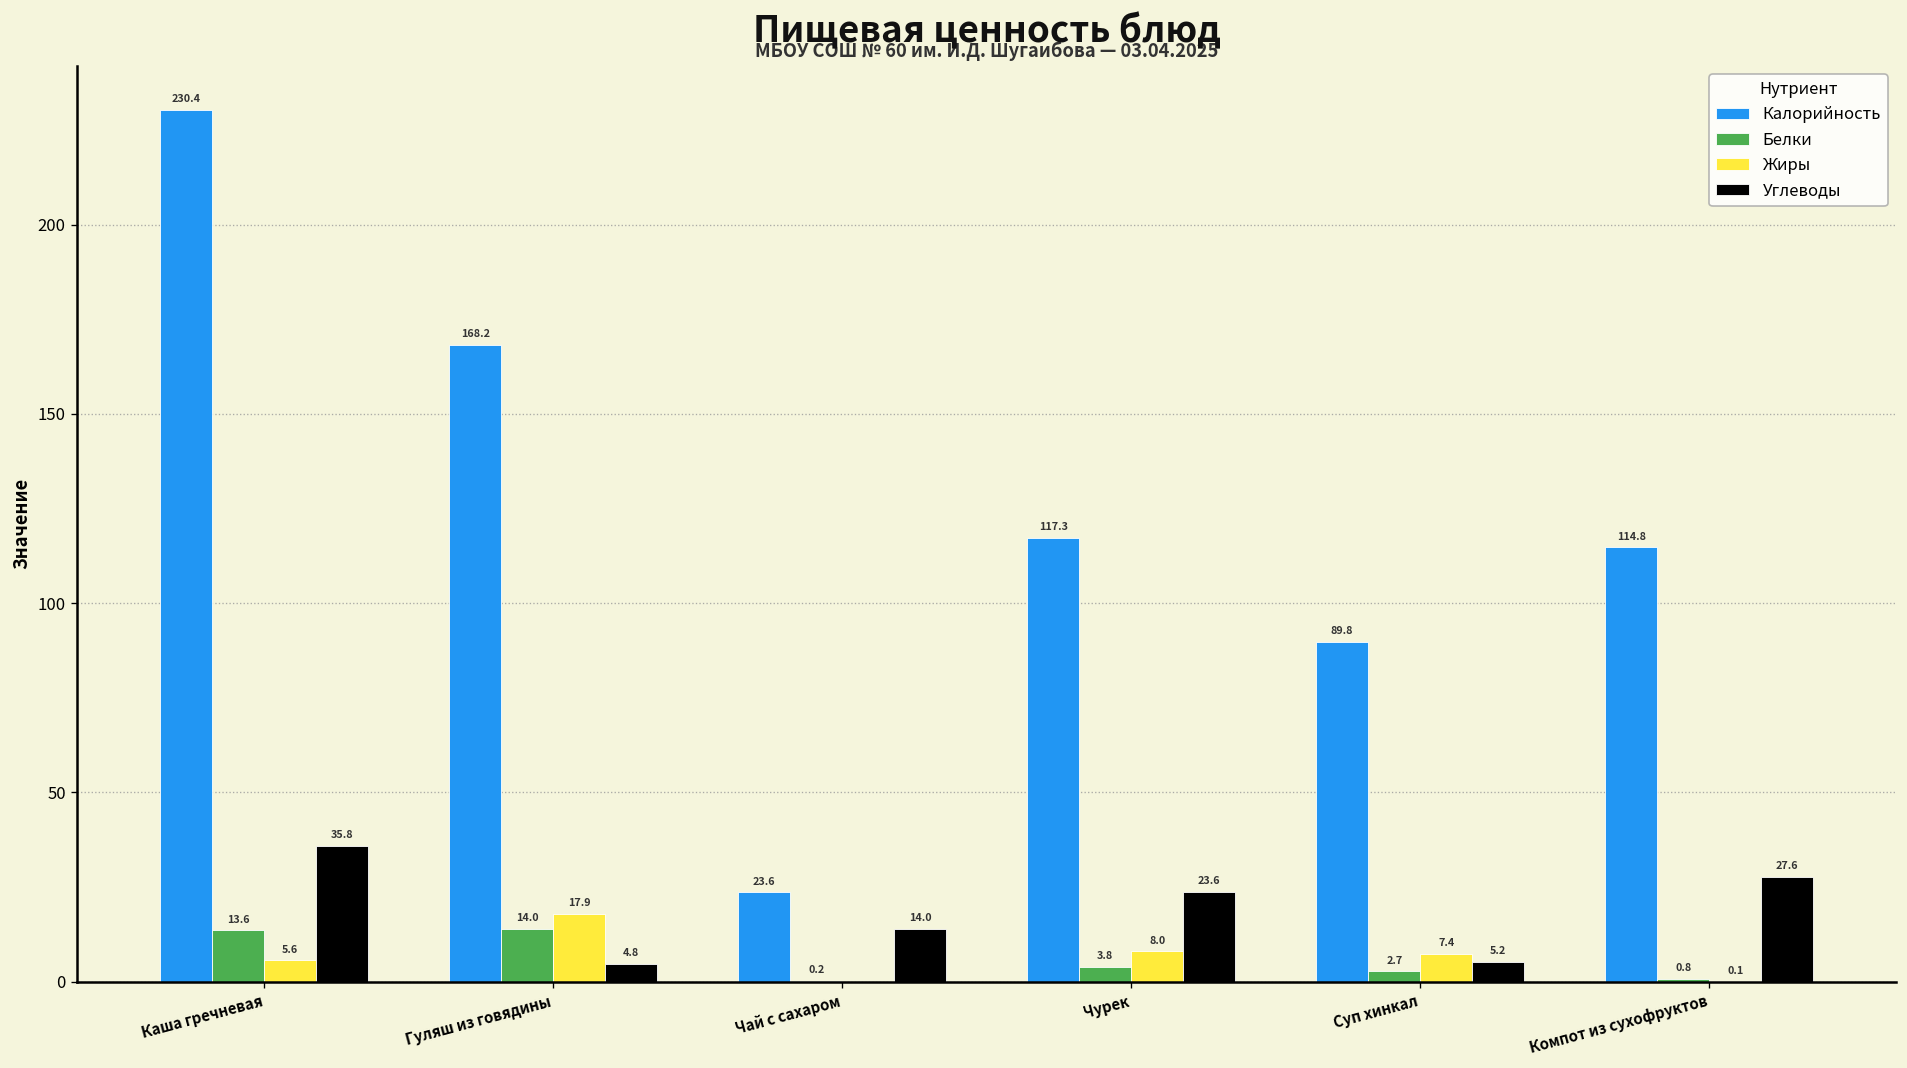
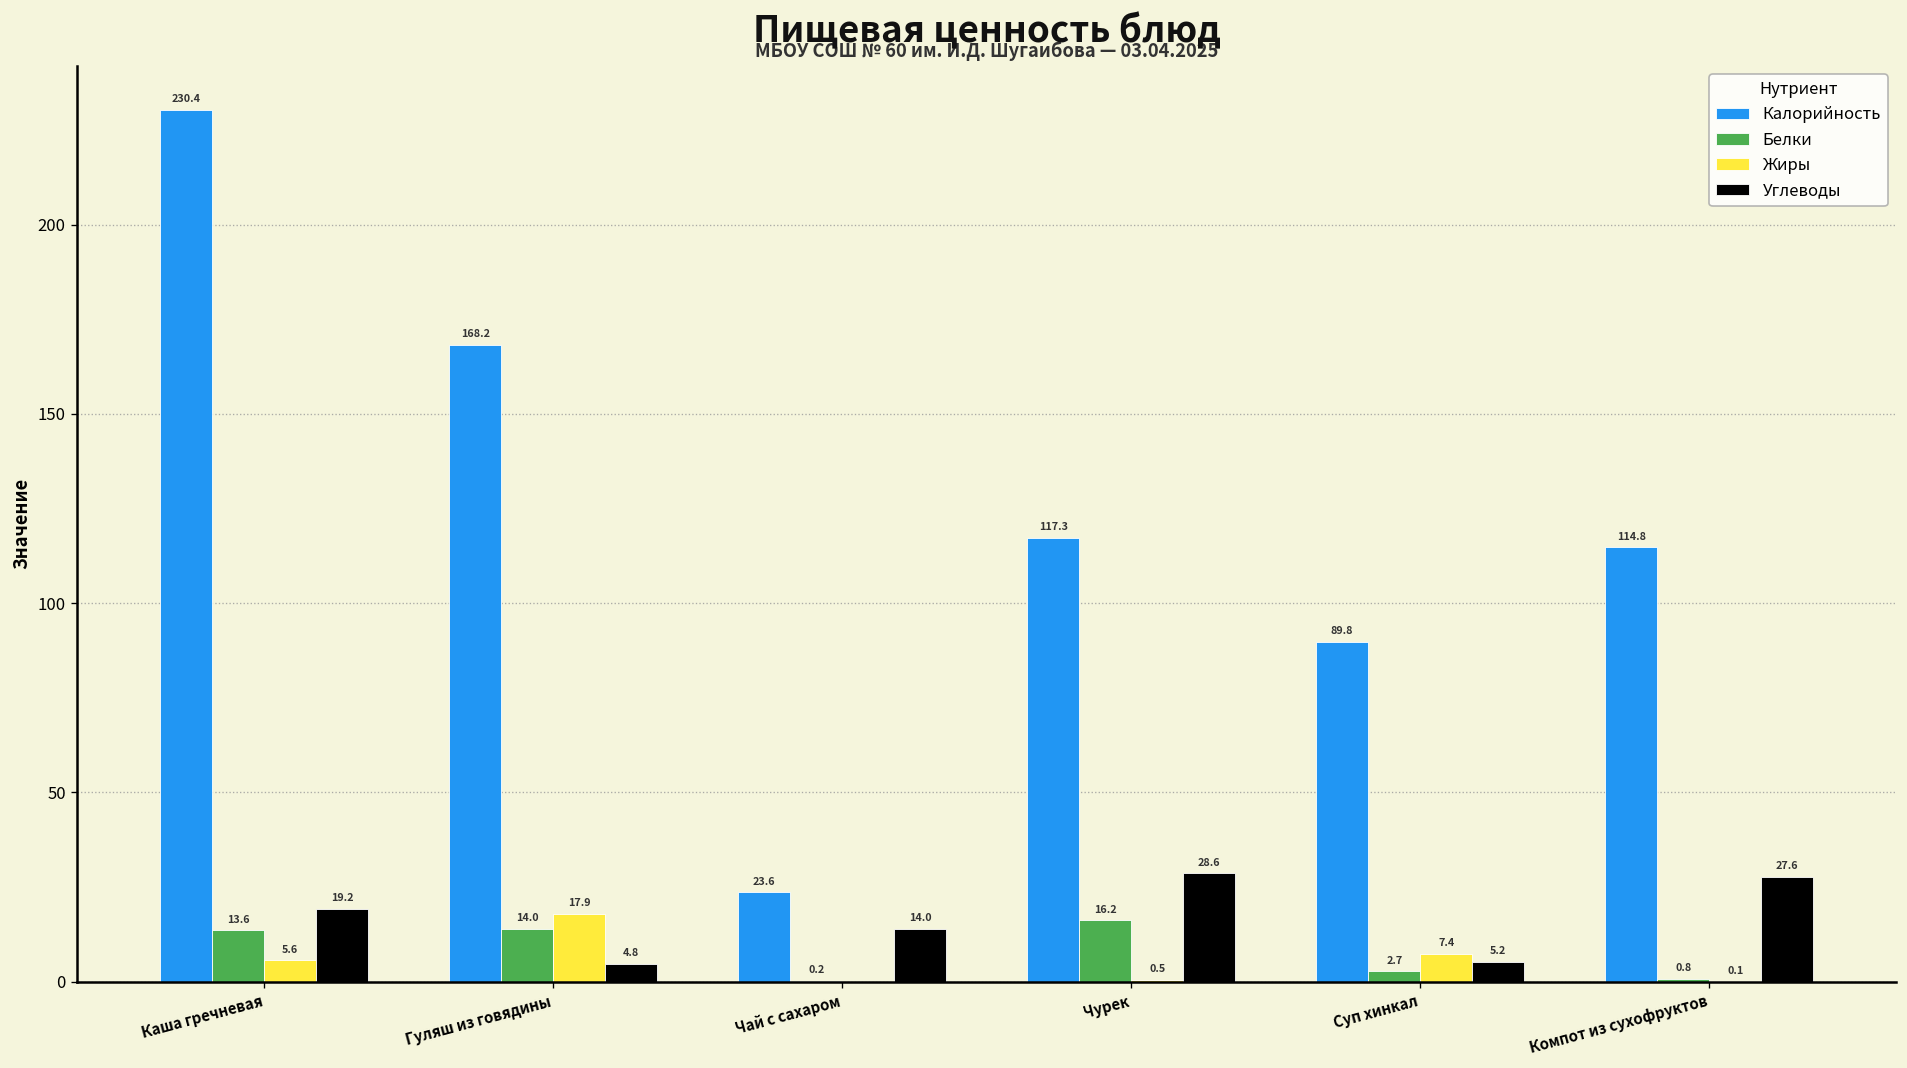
Углеводы, Каша гречневая: 35.8 -> 19.2
Белки, Чурек: 3.8 -> 16.2
Жиры, Чурек: 8.0 -> 0.5
Углеводы, Чурек: 23.6 -> 28.6
